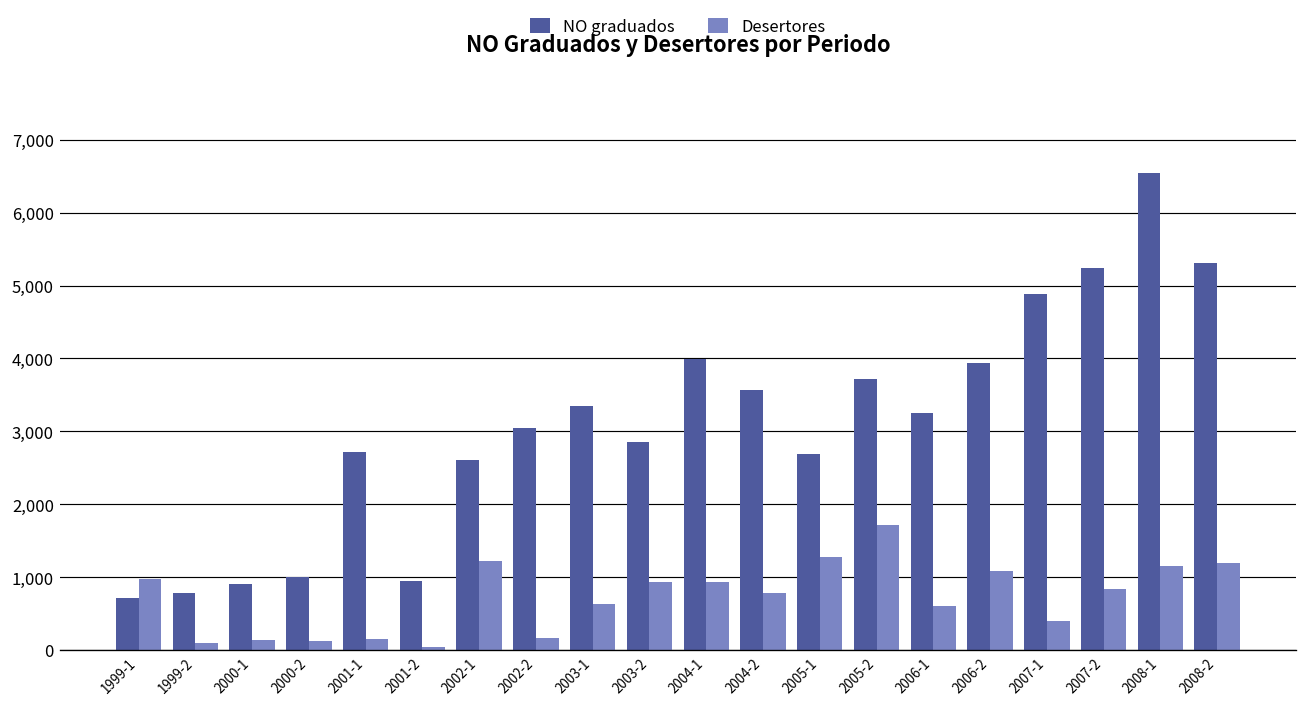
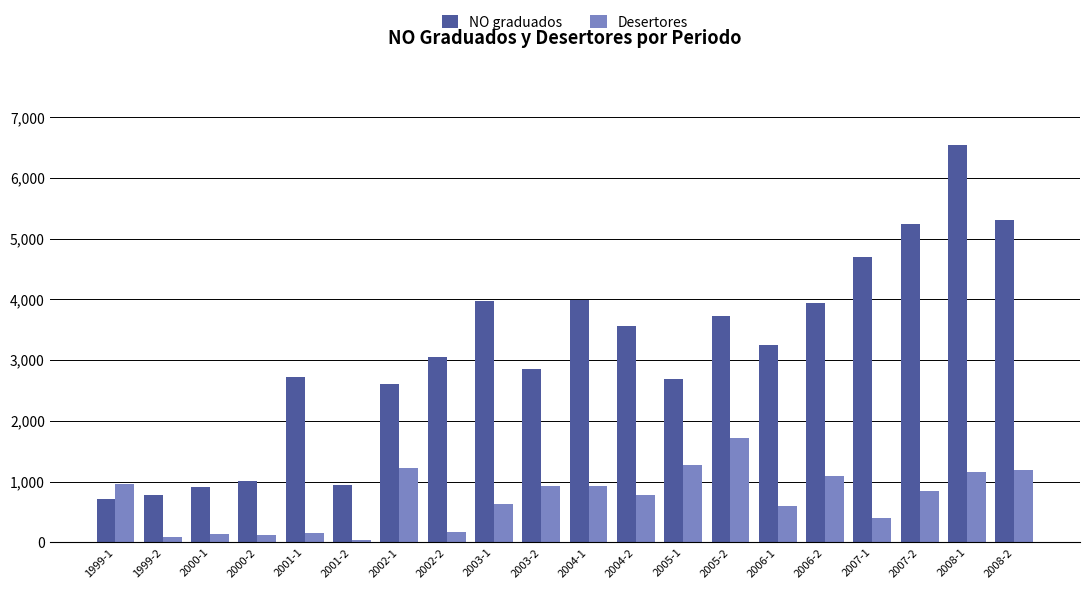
NO graduados, 2003-1: 3,400 -> 4,000
NO graduados, 2007-1: 4,900 -> 4,700
